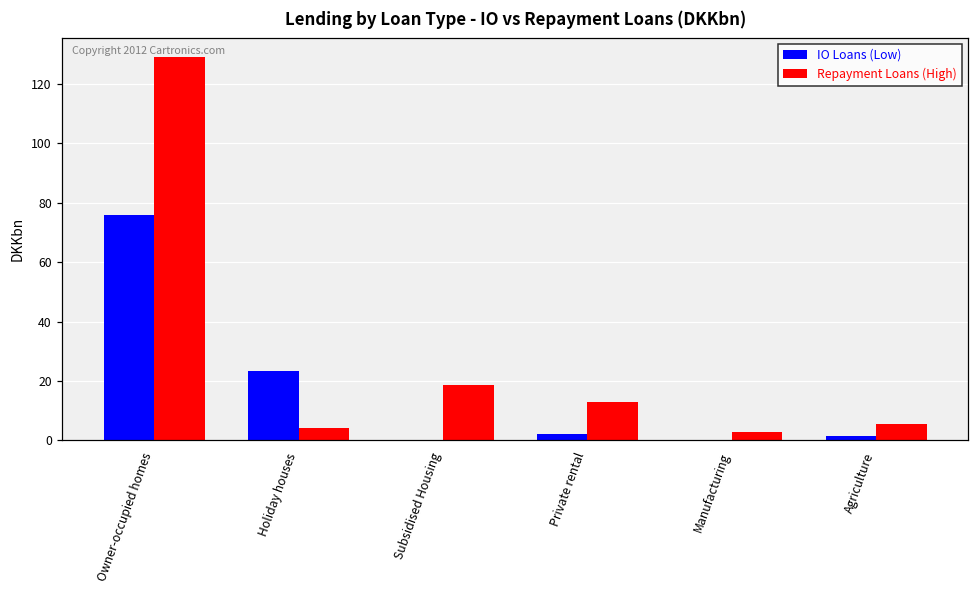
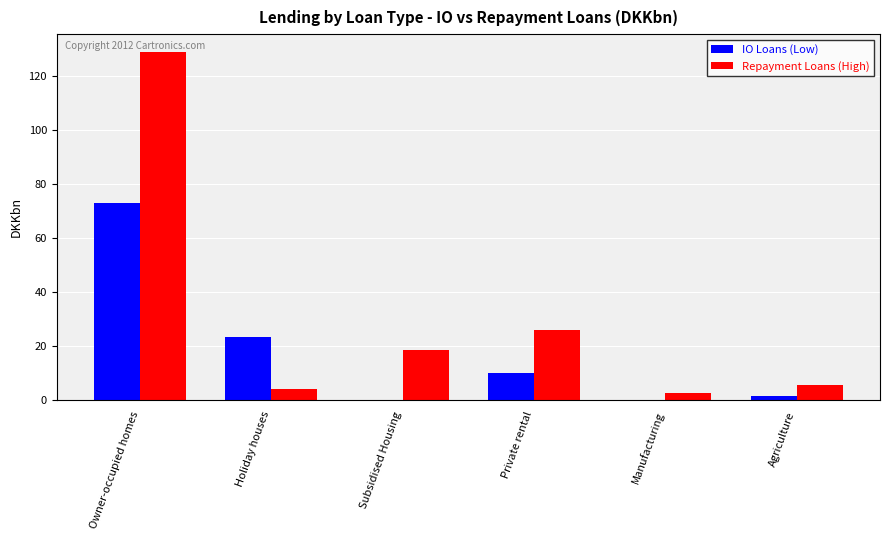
IO Loans (Low), Owner-occupied homes: 76 -> 73
IO Loans (Low), Private rental: 2 -> 10
Repayment Loans (High), Private rental: 13 -> 26
